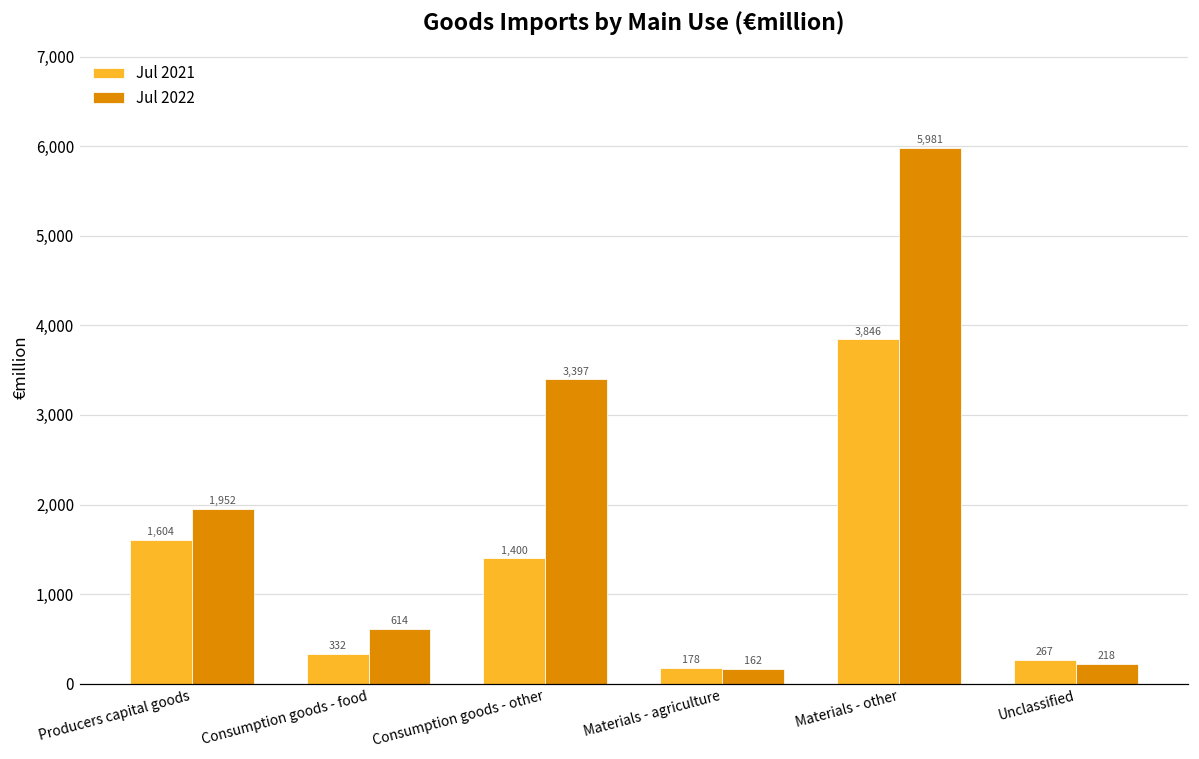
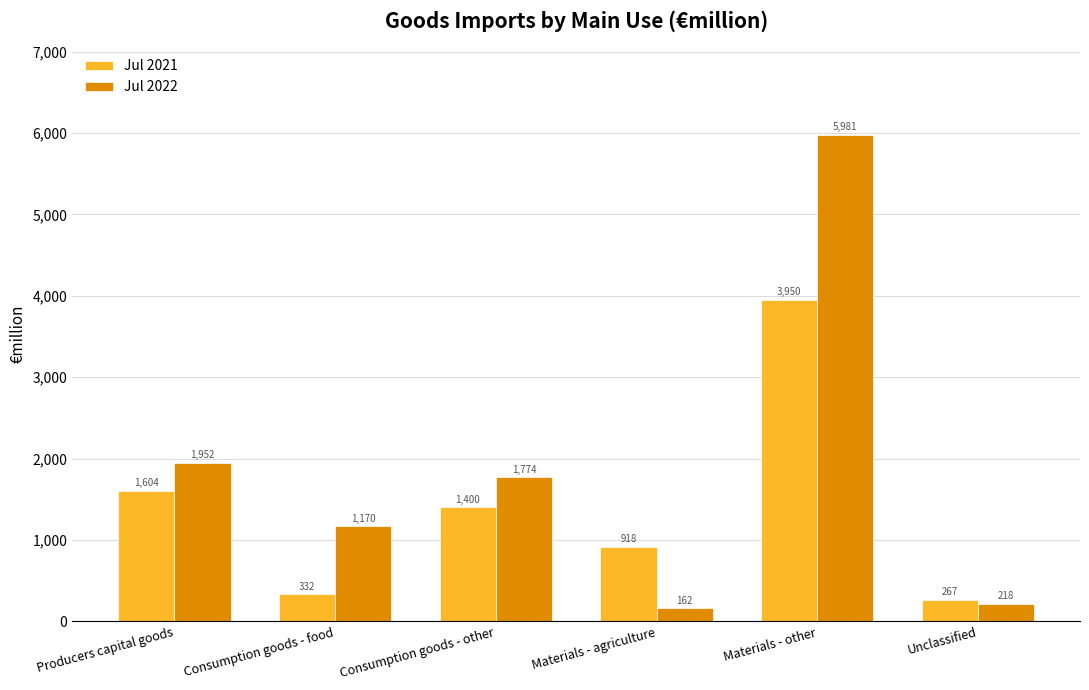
Jul 2022, Consumption goods - food: 614 -> 1,170
Jul 2022, Consumption goods - other: 3,397 -> 1,774
Jul 2021, Materials - agriculture: 178 -> 918
Jul 2021, Materials - other: 3,846 -> 3,950
